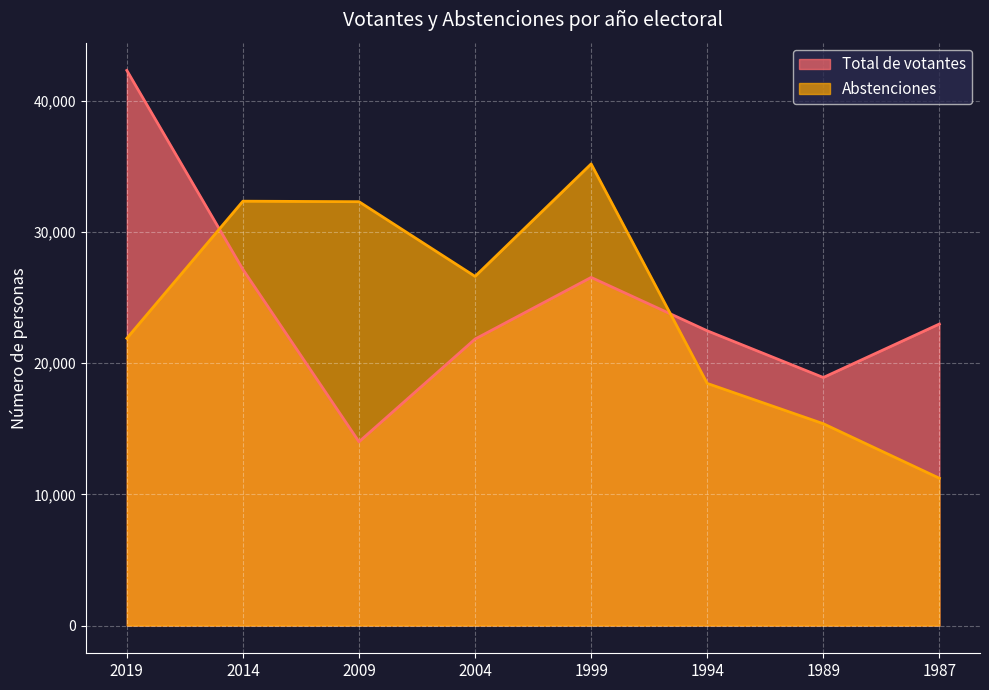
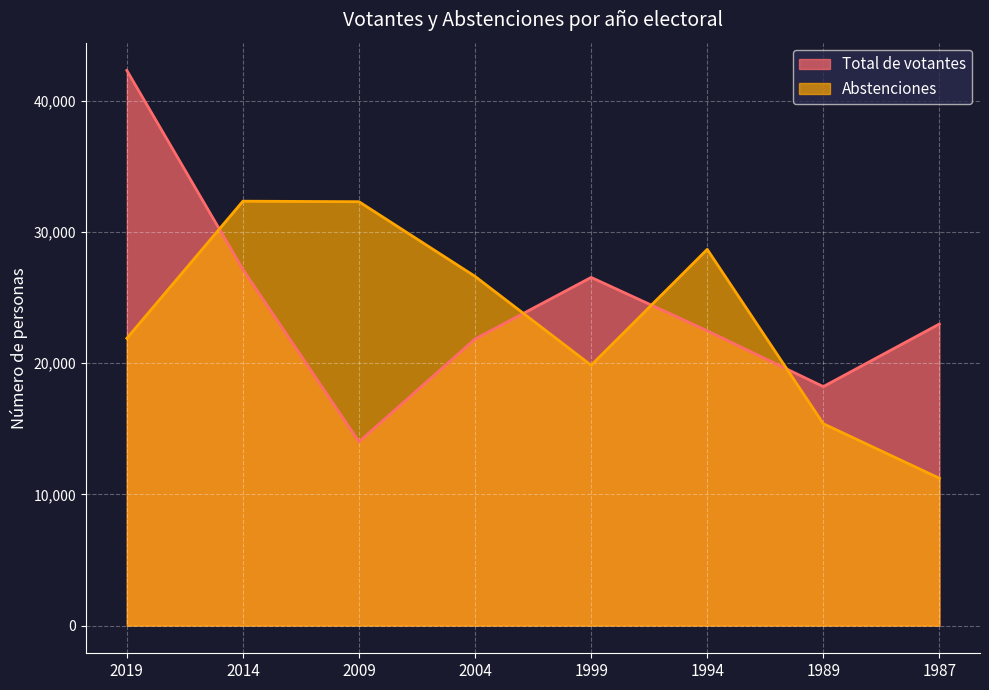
Abstenciones, 1999: 35,200 -> 19,800
Abstenciones, 1994: 18,500 -> 28,700
Total de votantes, 1989: 18,900 -> 18,200
